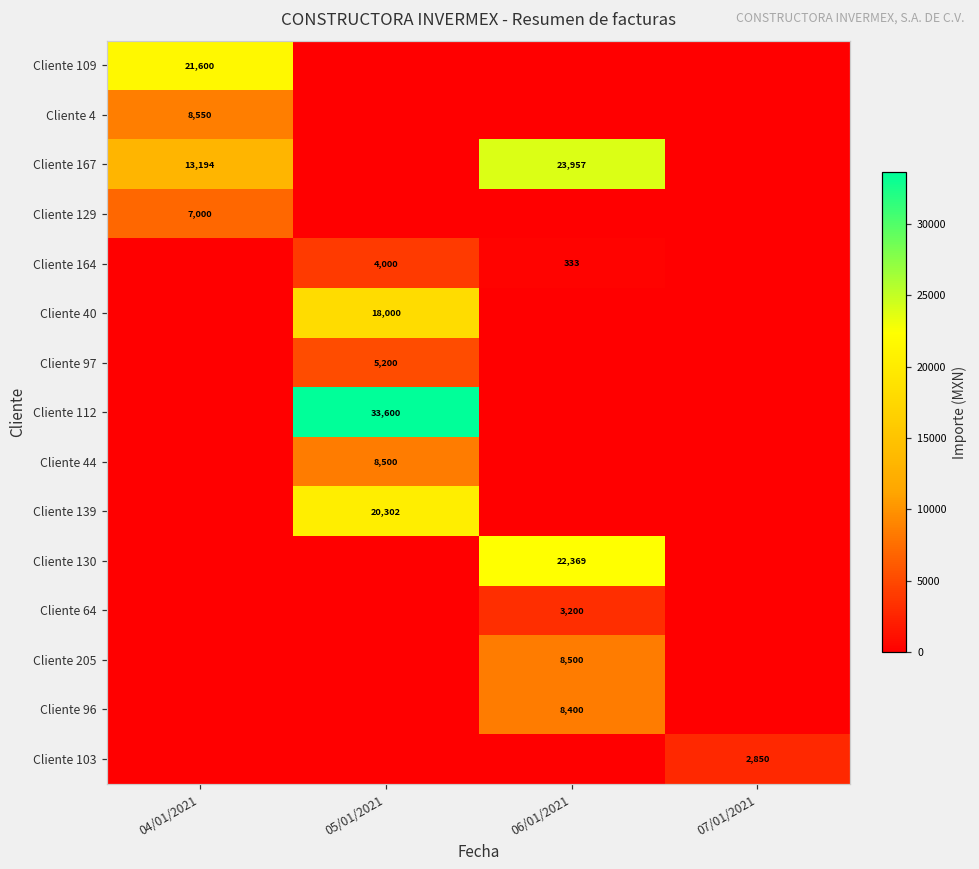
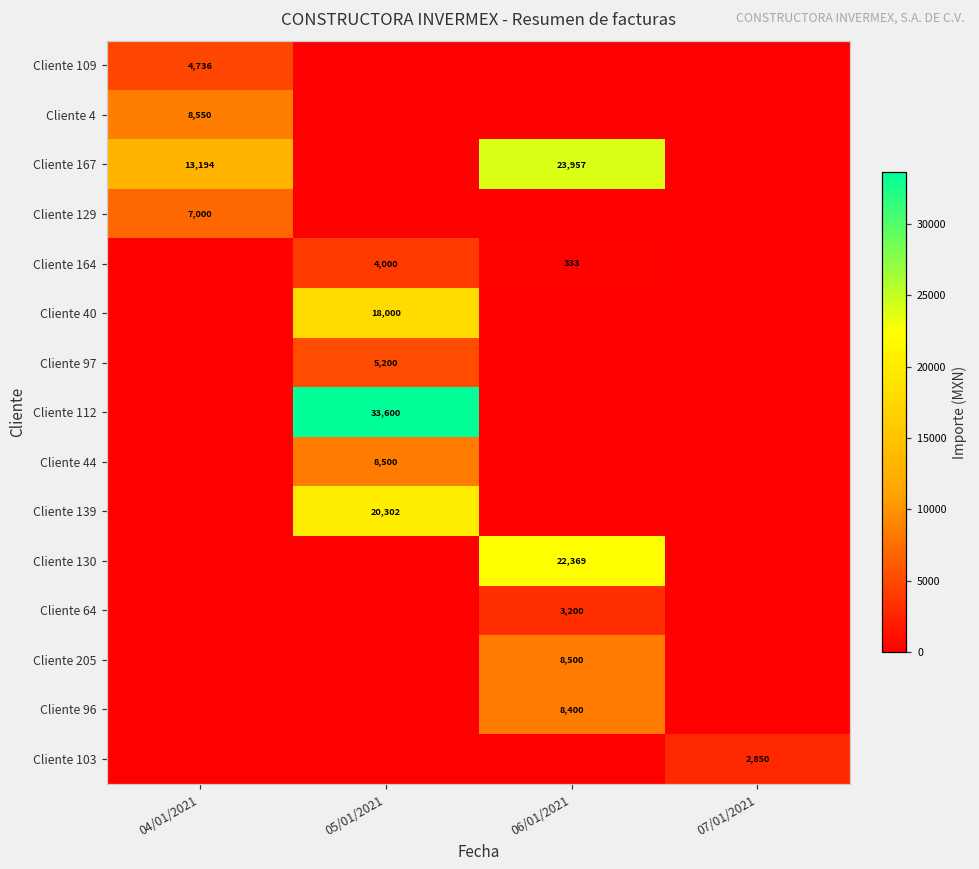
Cliente 109, 04/01/2021: 21,600 -> 4,736
